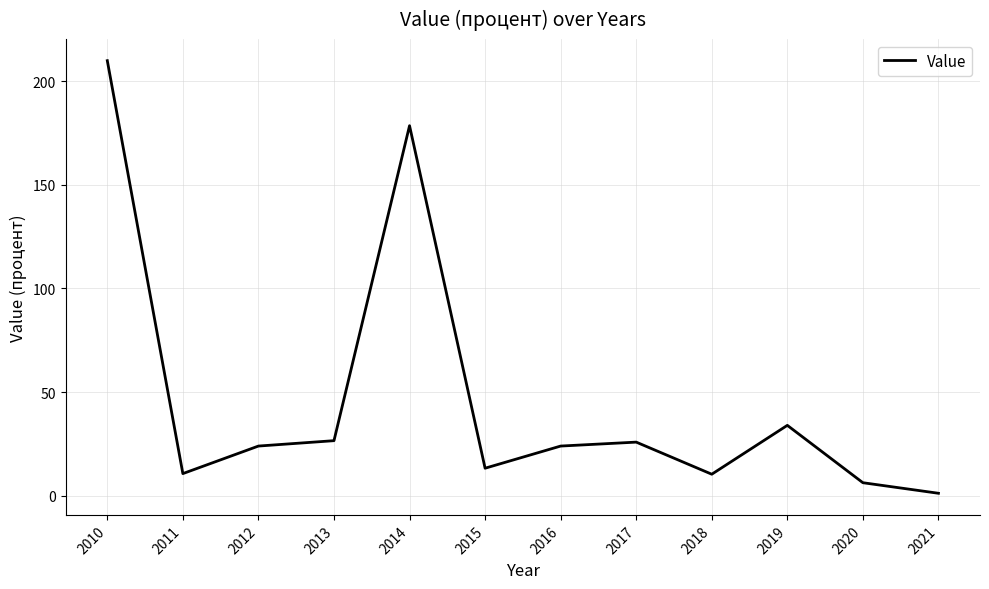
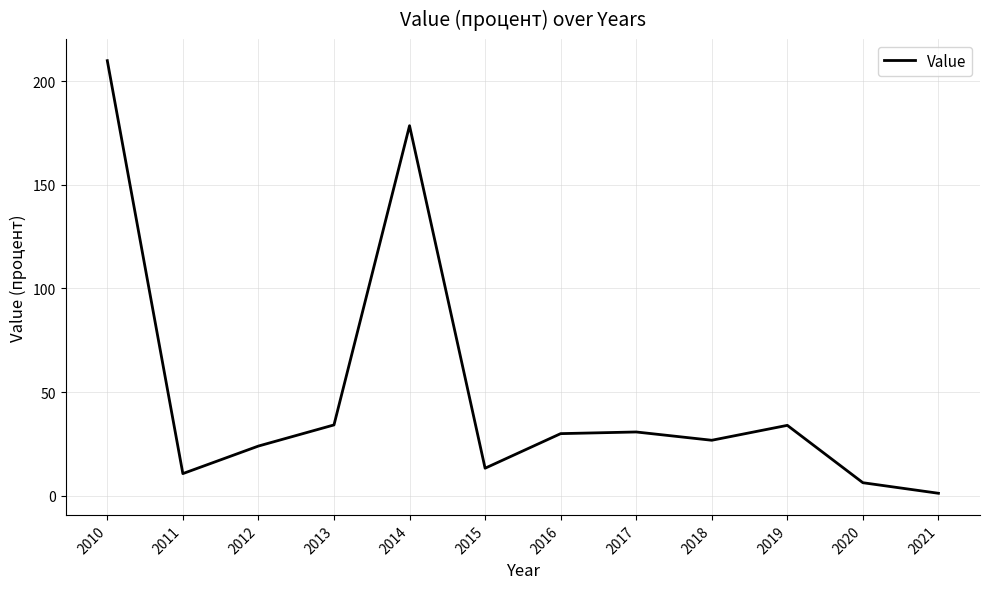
2013: 27 -> 34
2016: 24 -> 30
2017: 26 -> 31
2018: 10 -> 27
